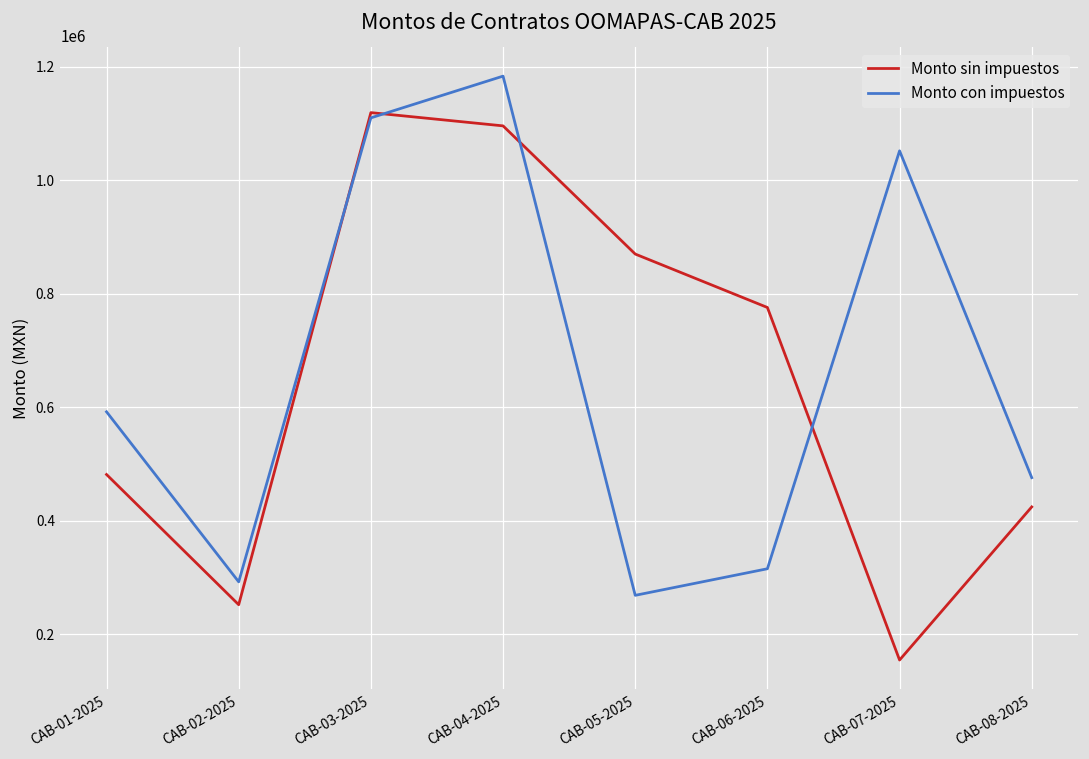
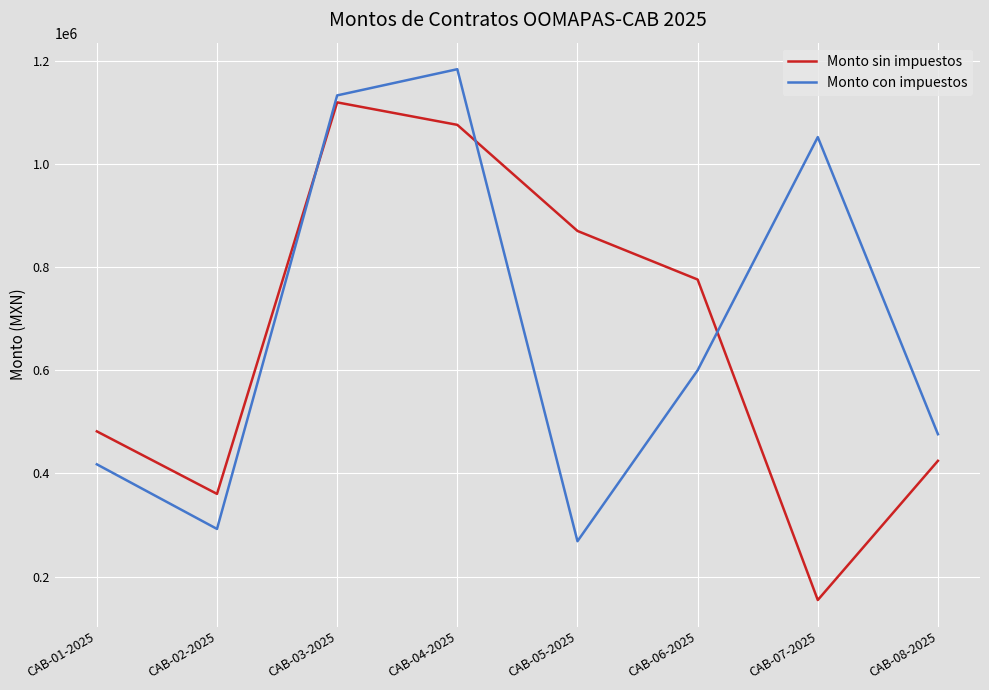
Monto con impuestos, CAB-01-2025: 590000 -> 420000
Monto sin impuestos, CAB-02-2025: 250000 -> 360000
Monto con impuestos, CAB-03-2025: 1110000 -> 1130000
Monto sin impuestos, CAB-04-2025: 1100000 -> 1080000
Monto con impuestos, CAB-06-2025: 320000 -> 600000
